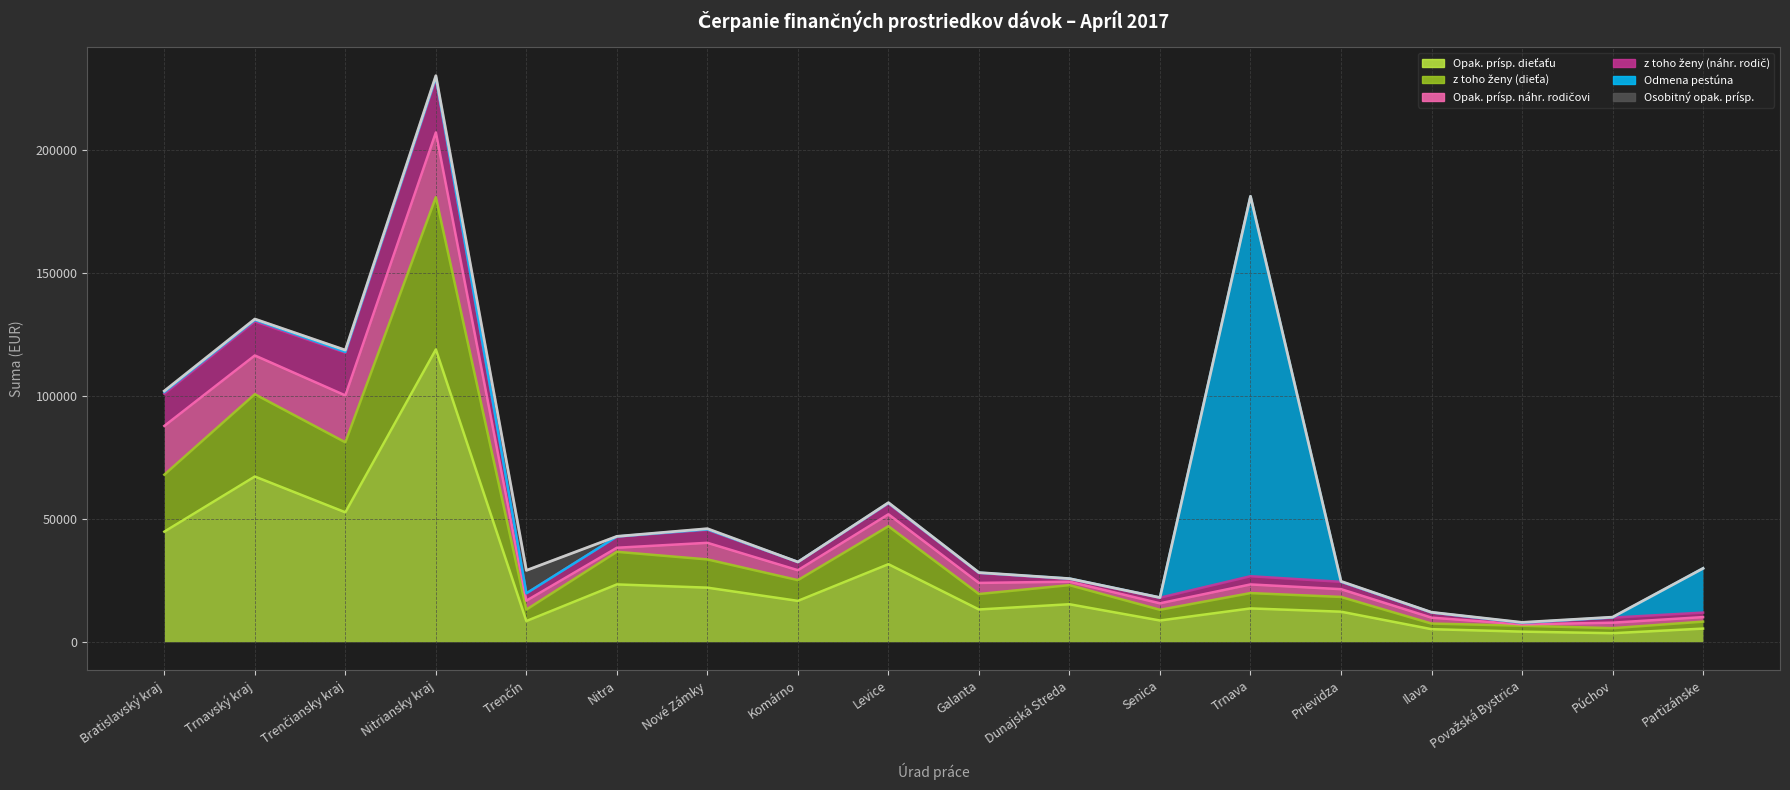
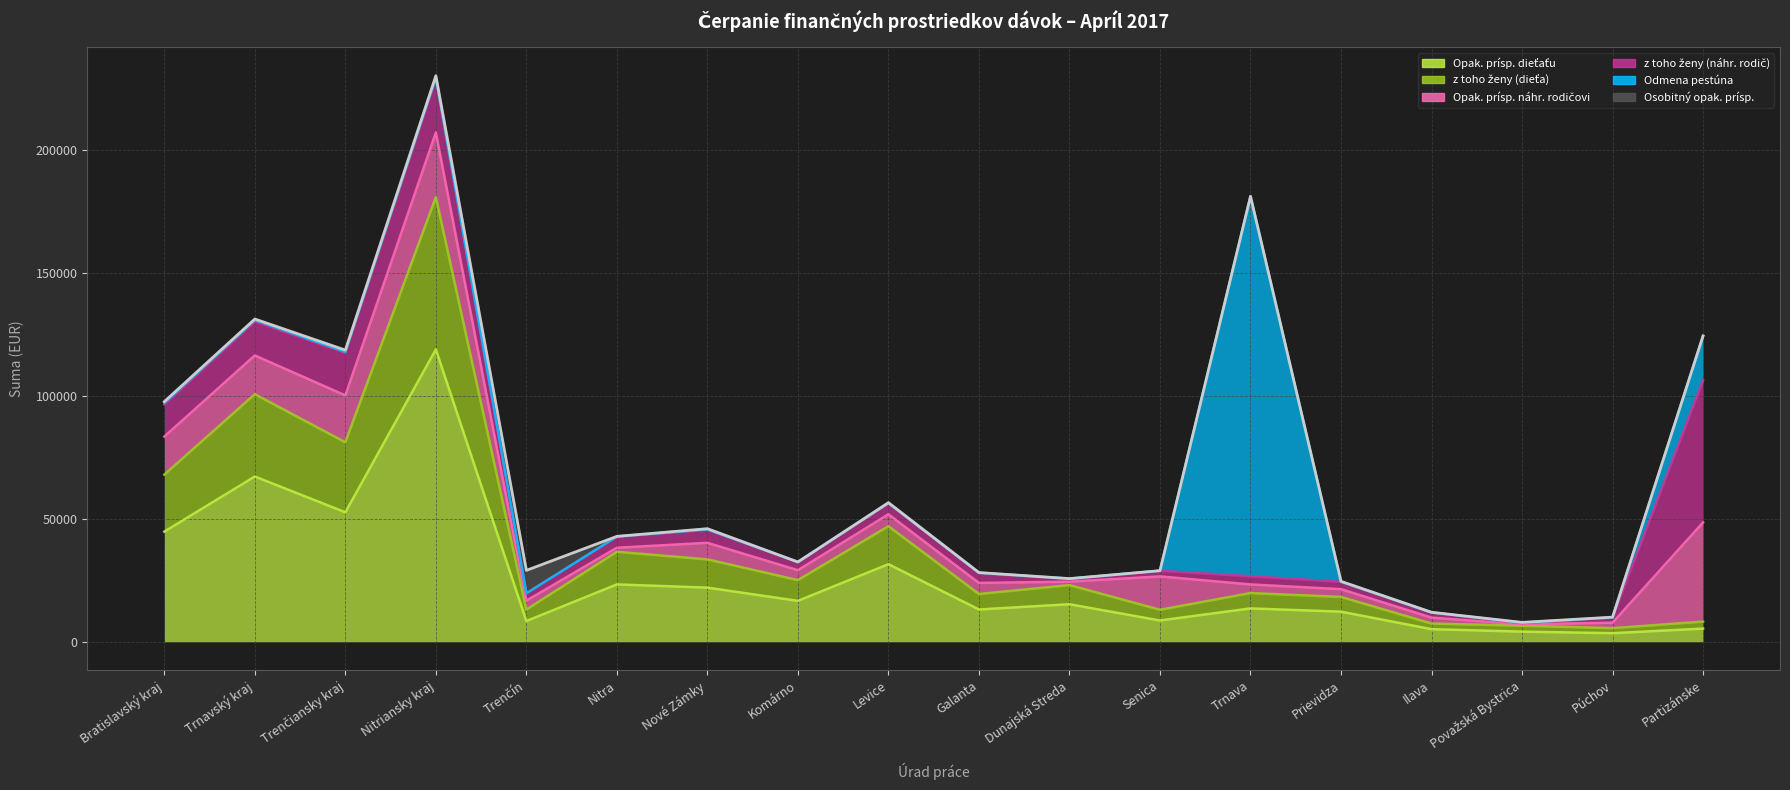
Opak. prísp. náhr. rodičovi, Bratislavský kraj: 20000 -> 15000
Opak. prísp. náhr. rodičovi, Senica: 3000 -> 14000
Opak. prísp. náhr. rodičovi, Partizánske: 2000 -> 40000
z toho ženy (náhr. rodič), Partizánske: 2000 -> 58000
